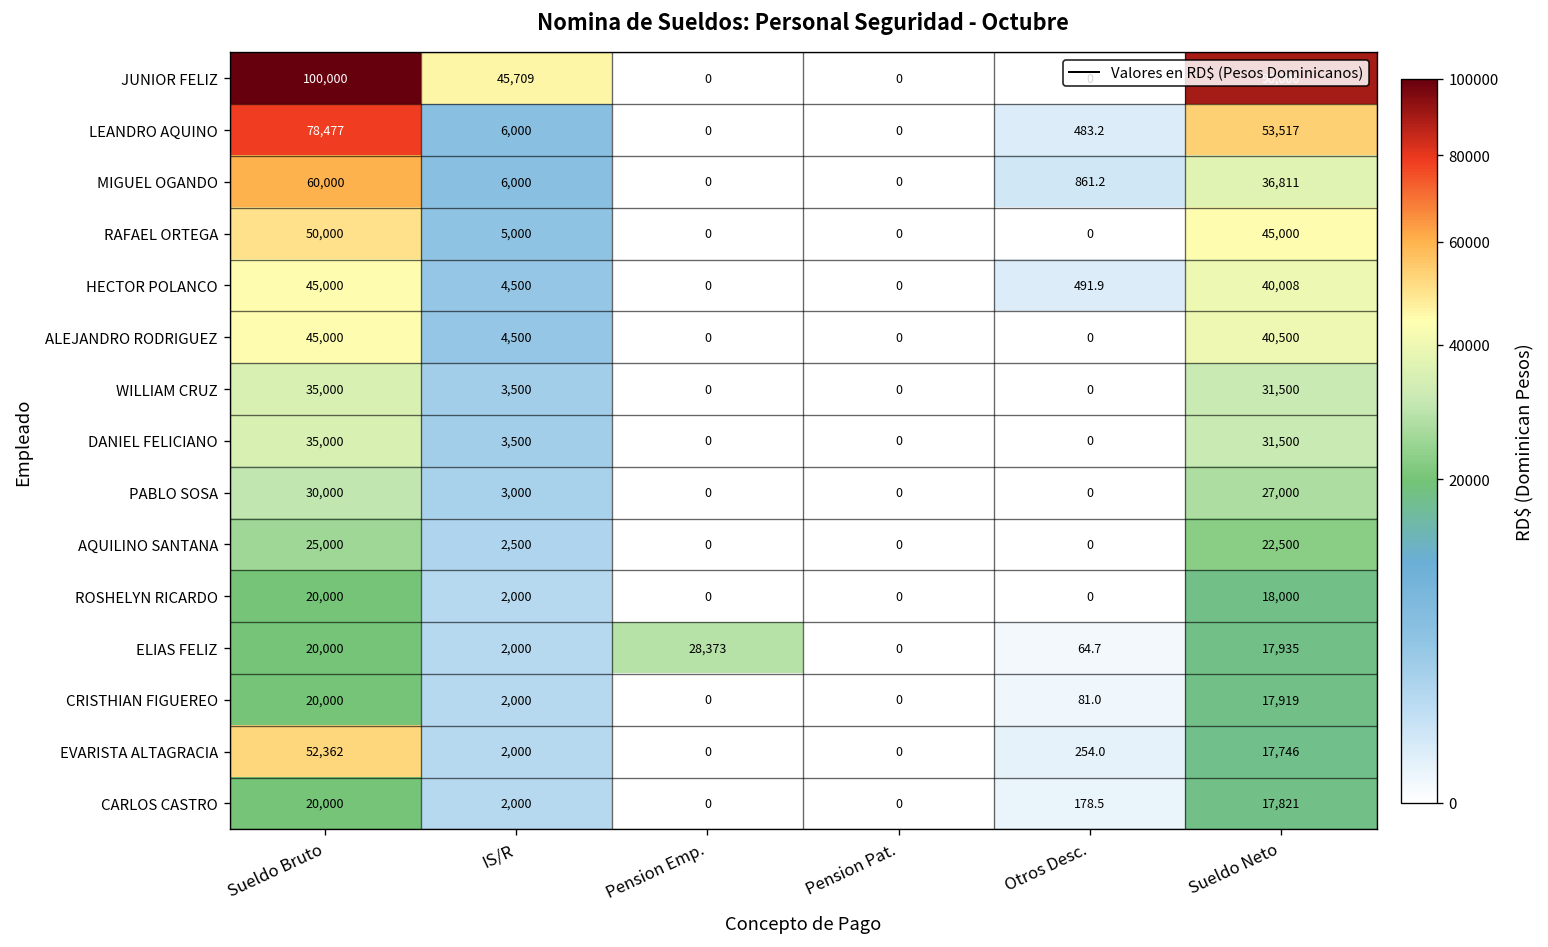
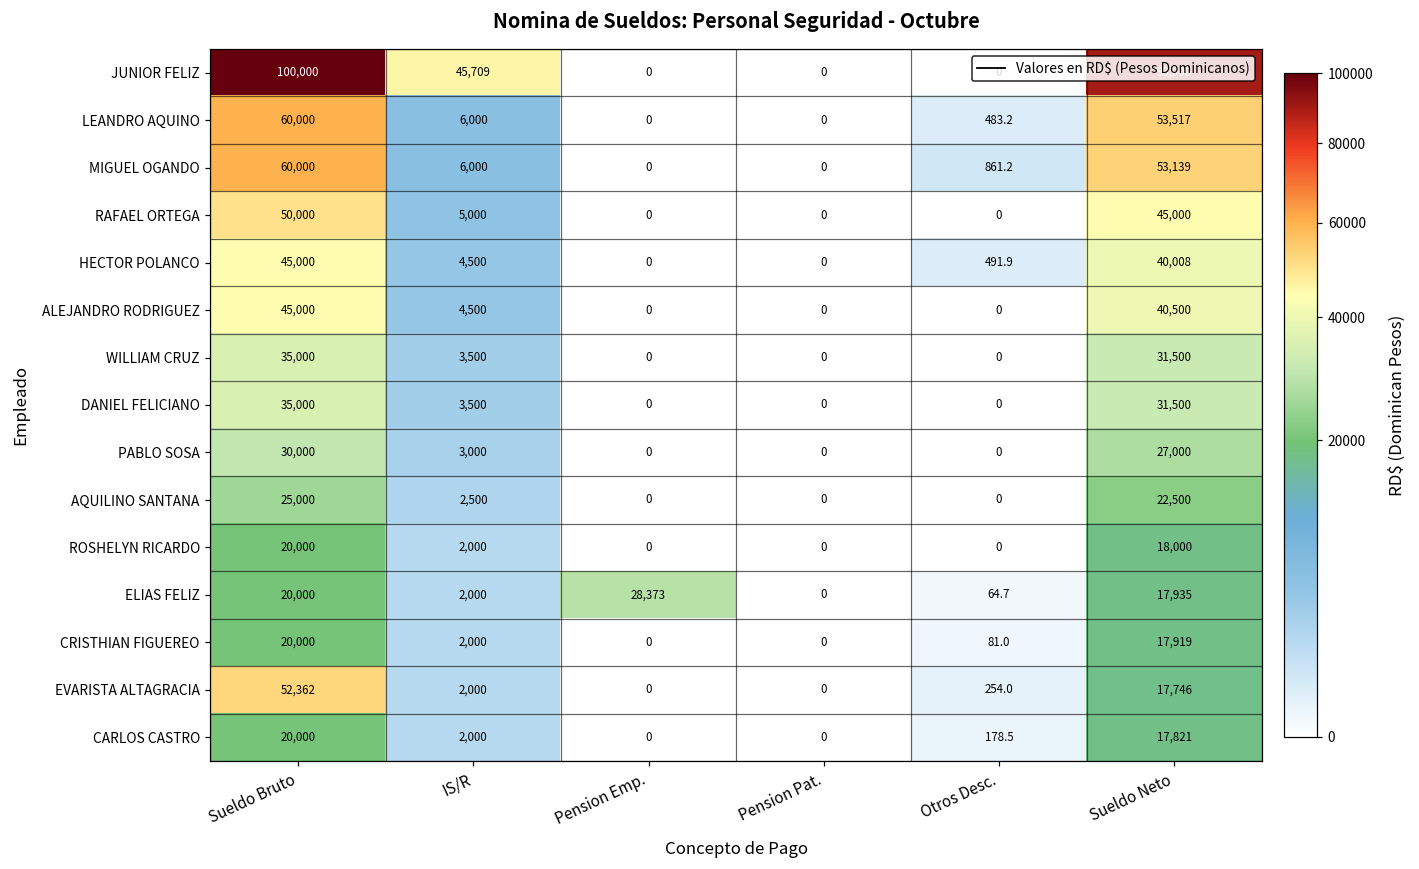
LEANDRO AQUINO, Sueldo Bruto: 78,477 -> 60,000
MIGUEL OGANDO, Sueldo Neto: 36,811 -> 53,139
